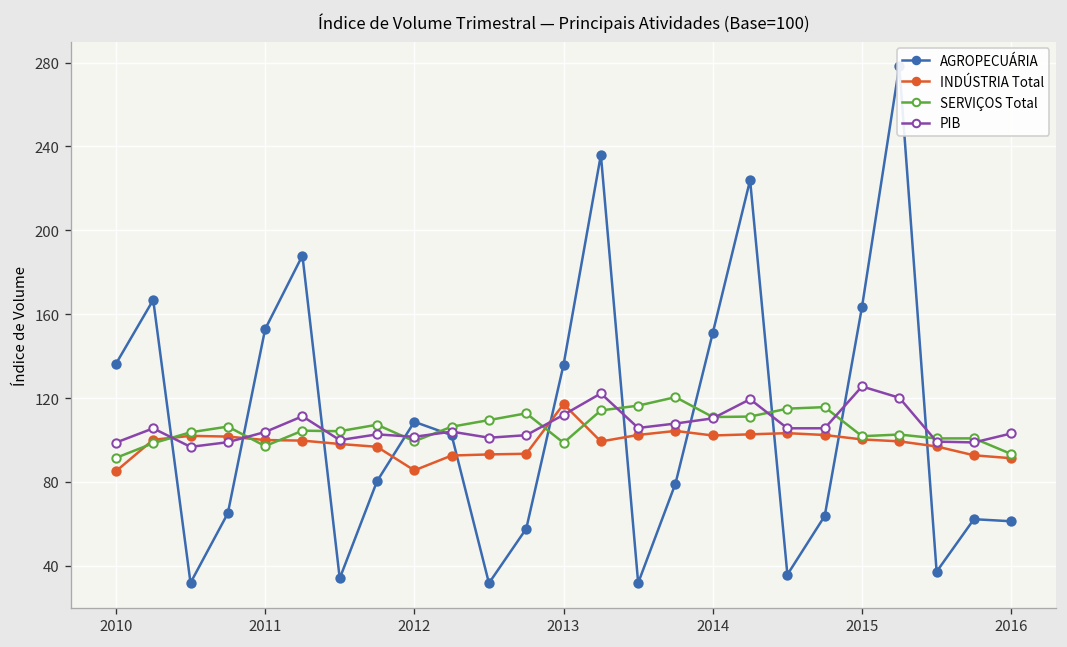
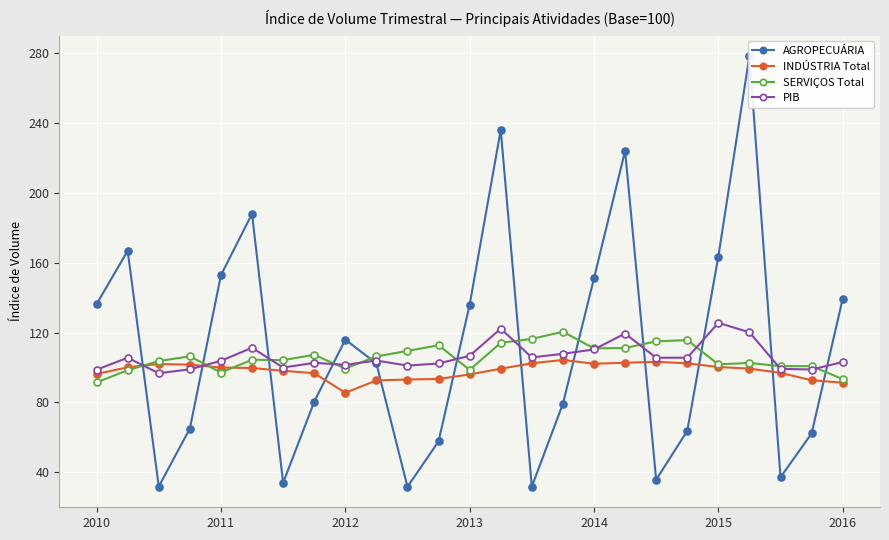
INDÚSTRIA Total, 2010: 85 -> 96
AGROPECUÁRIA, 2012: 109 -> 116
INDÚSTRIA Total, 2013: 117 -> 96
PIB, 2013: 112 -> 107
AGROPECUÁRIA, 2016: 61 -> 139
